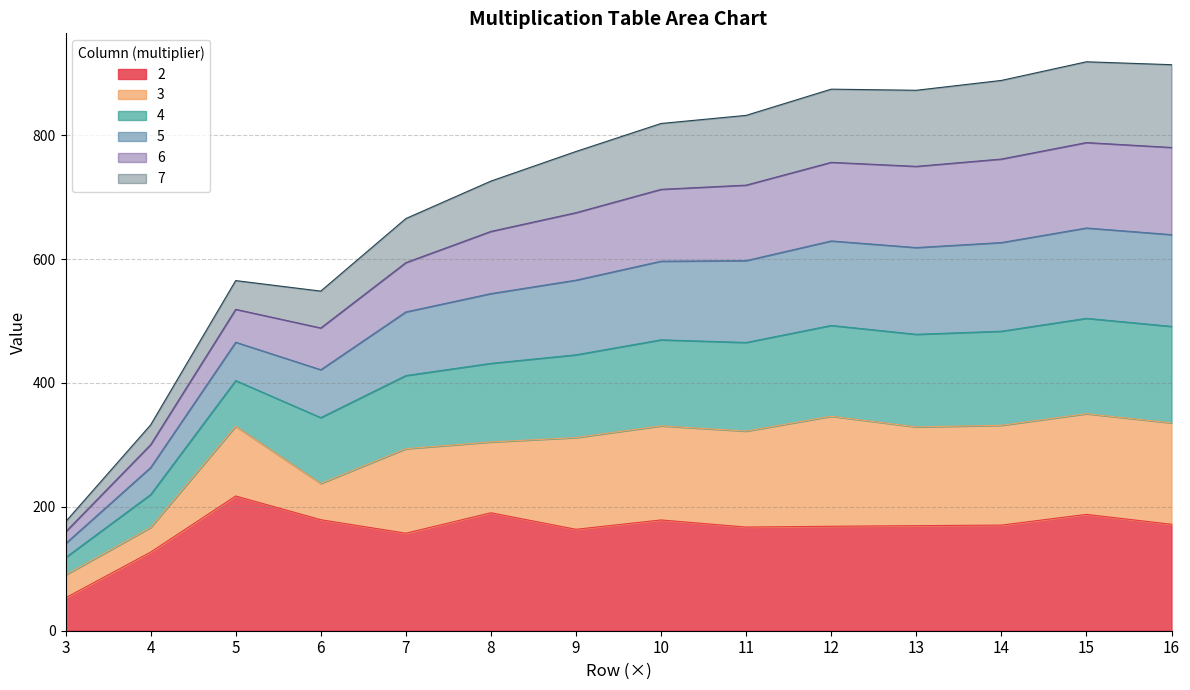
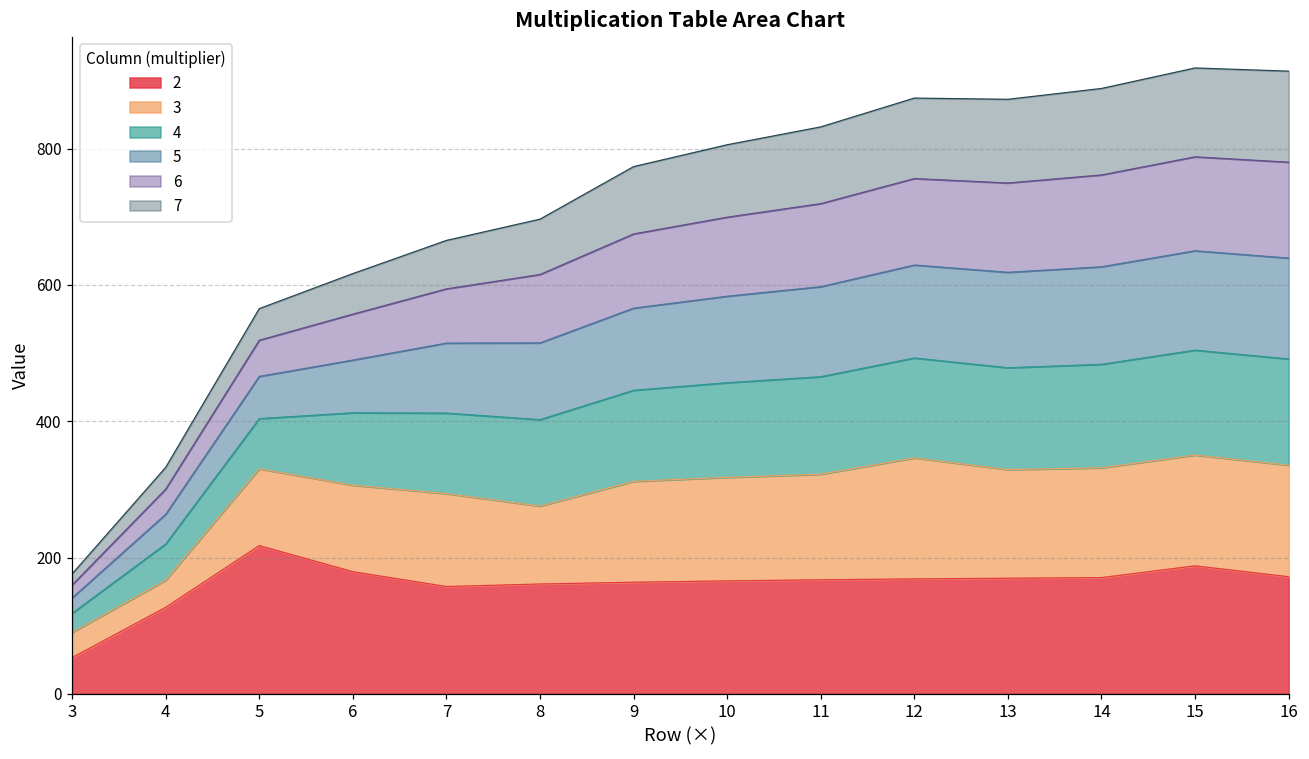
3, 6: 60 -> 130
2, 8: 190 -> 160
2, 10: 180 -> 170
